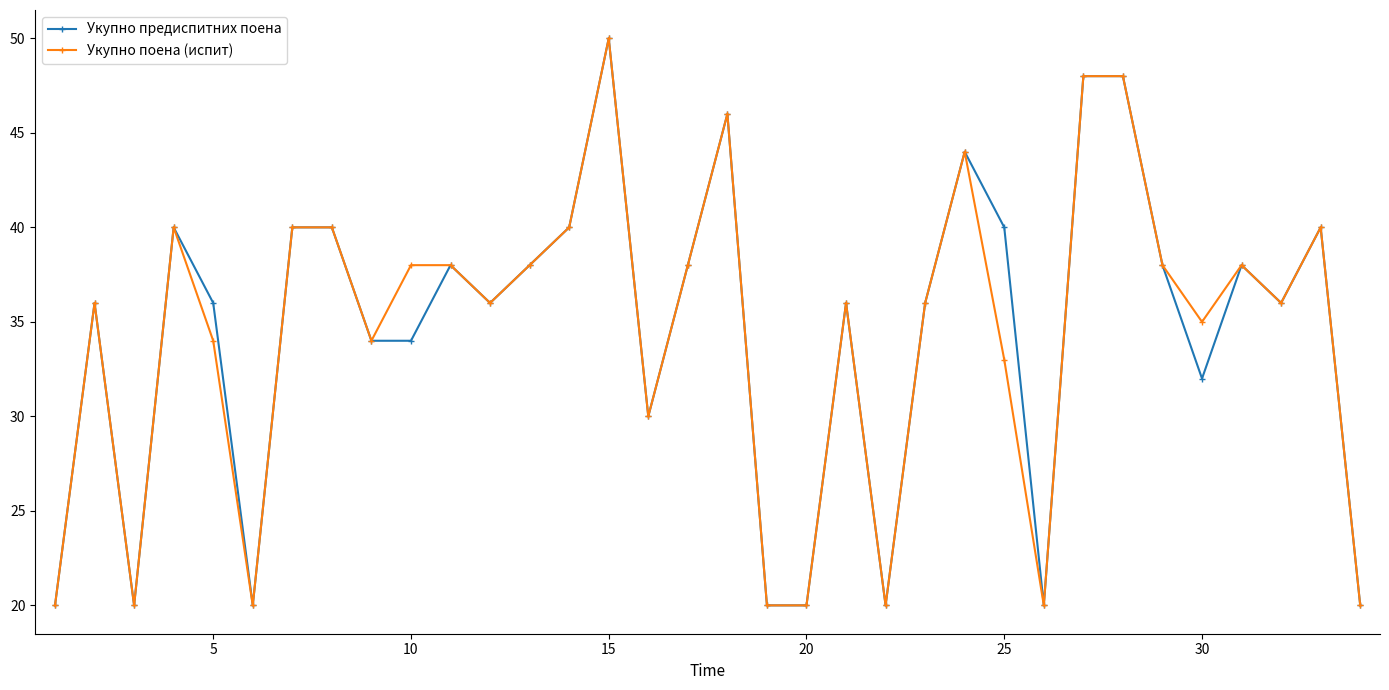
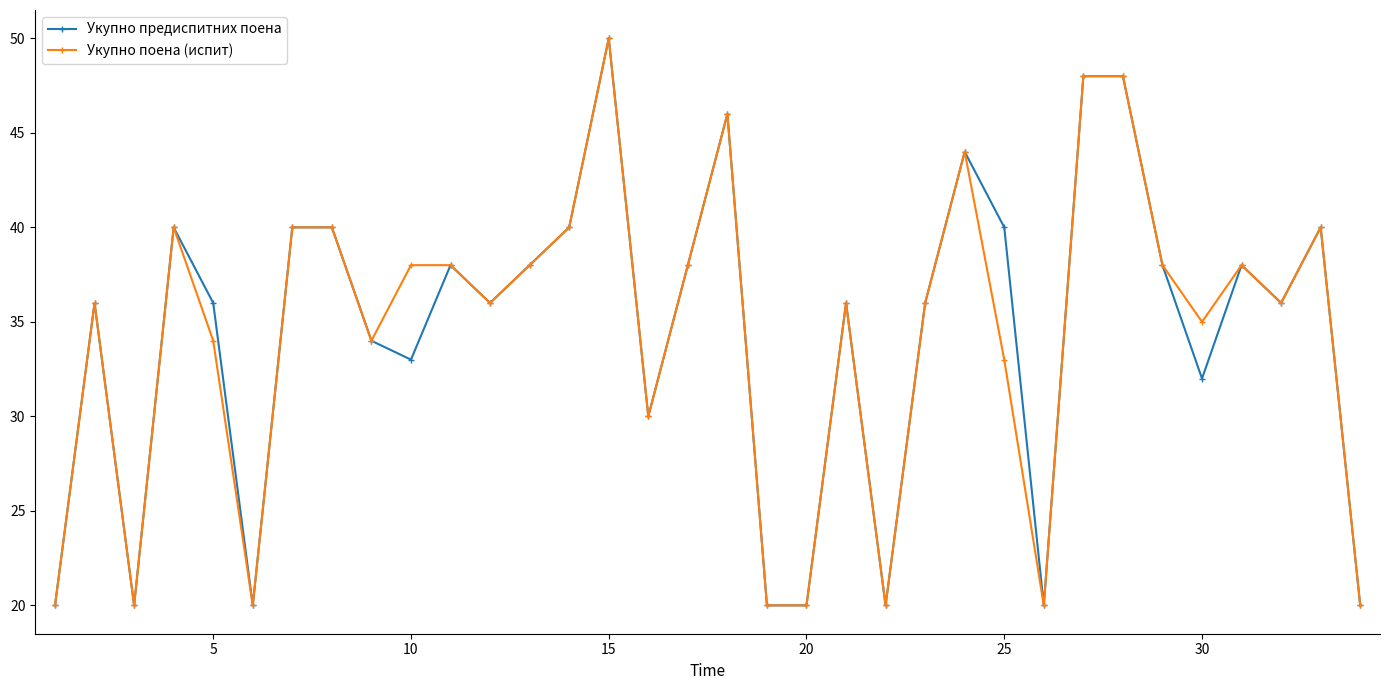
Укупно предиспитних поена, 10: 34 -> 33
